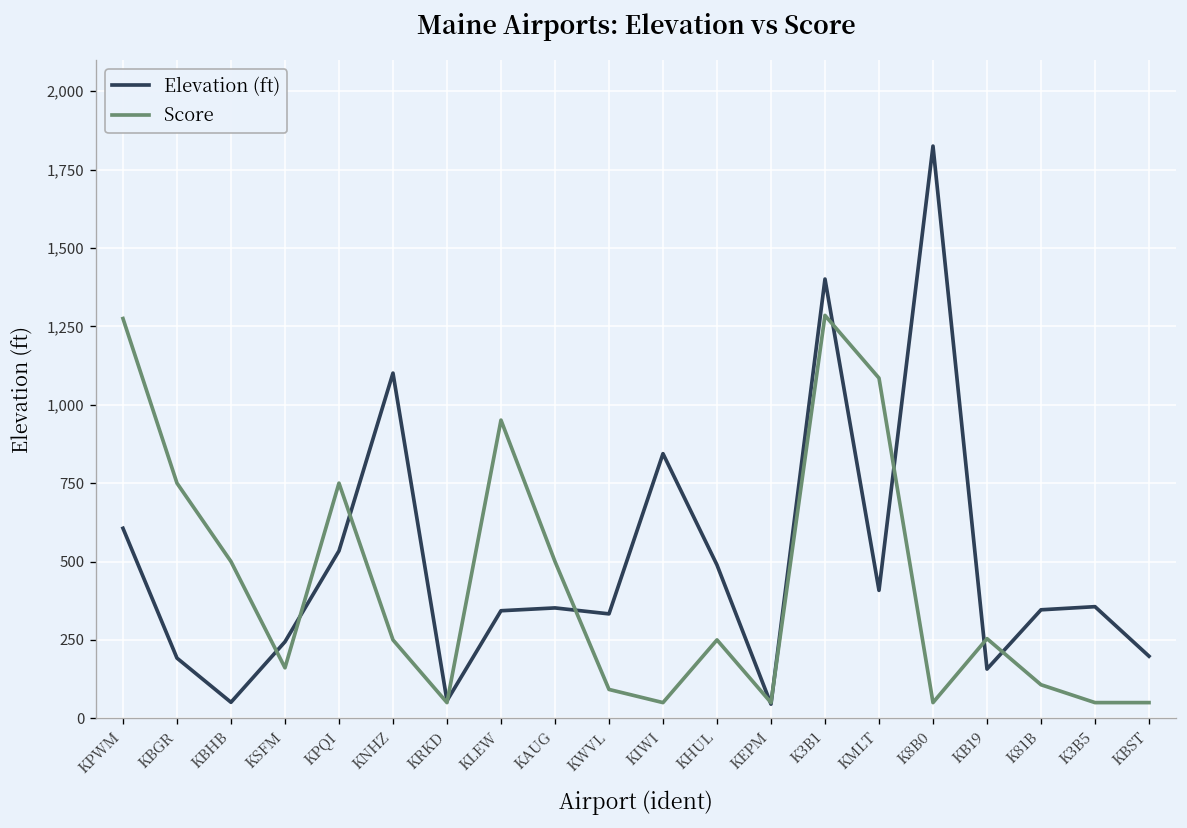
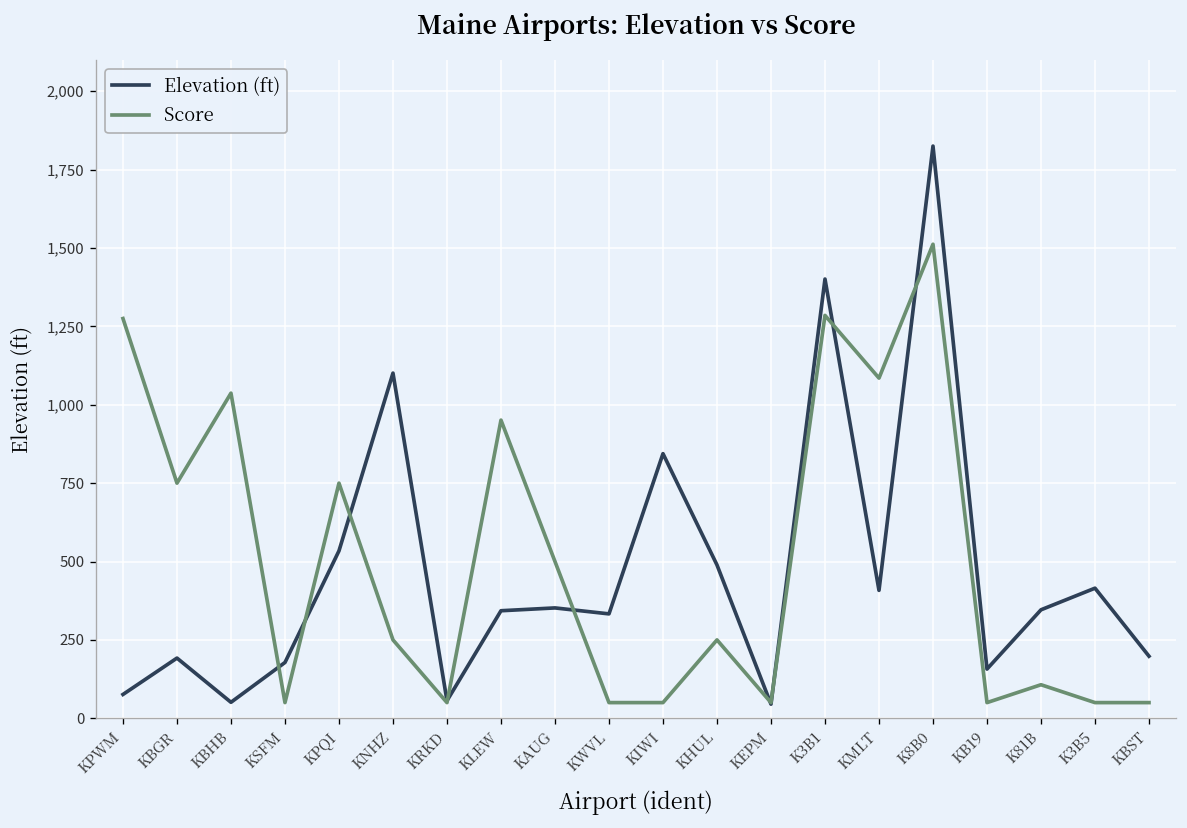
Elevation (ft), KPWM: 610 -> 80
Score, KBHB: 500 -> 1,040
Elevation (ft), KSFM: 240 -> 180
Score, KSFM: 160 -> 50
Score, KWVL: 90 -> 50
Score, K8B0: 50 -> 1,510
Score, KB19: 250 -> 50
Elevation (ft), K3B5: 360 -> 420
